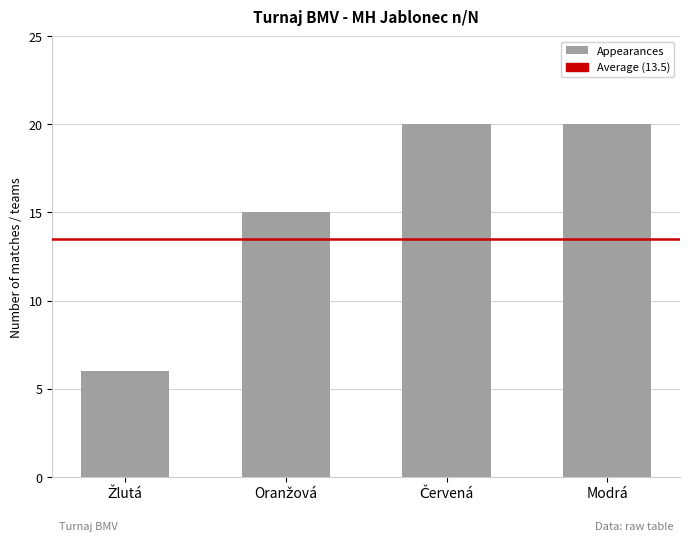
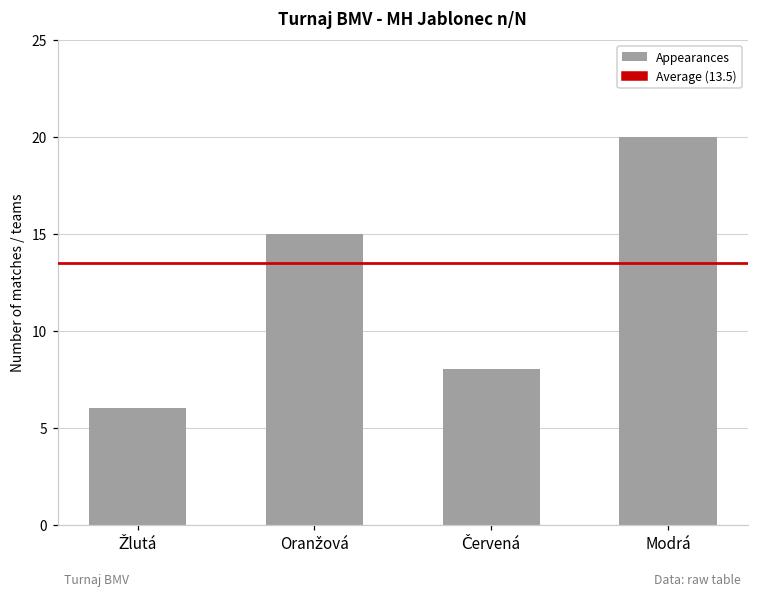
Červená: 20 -> 8
